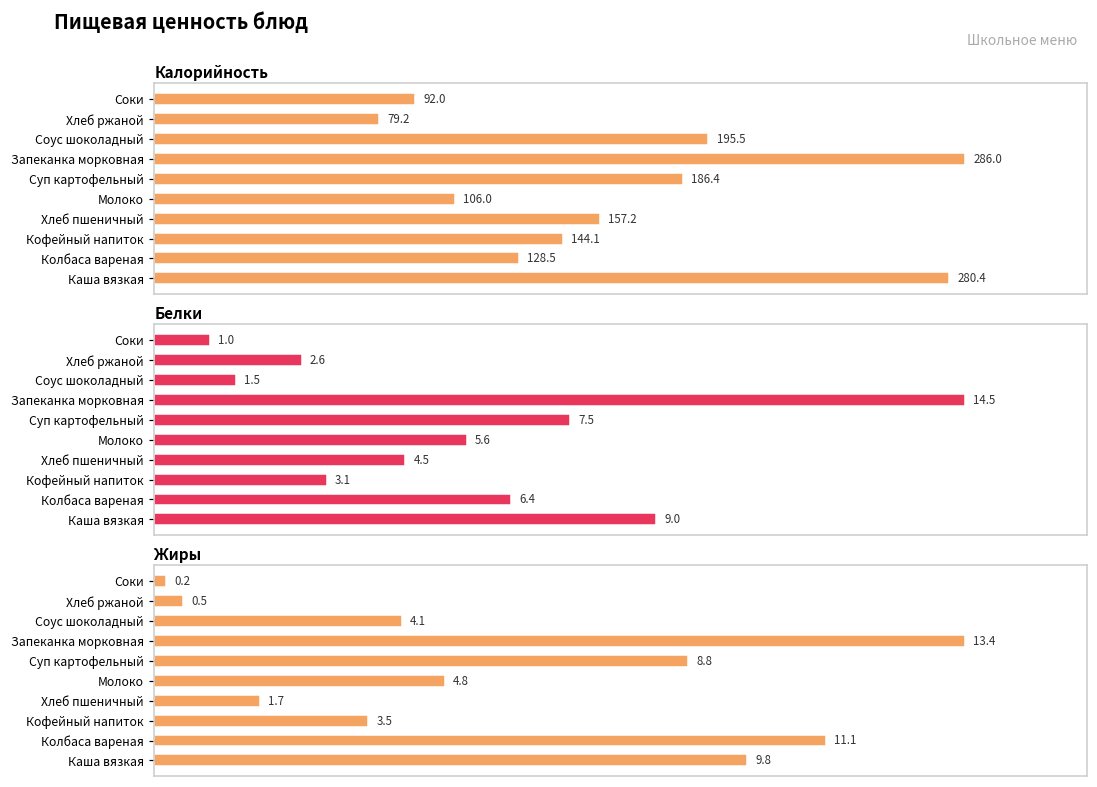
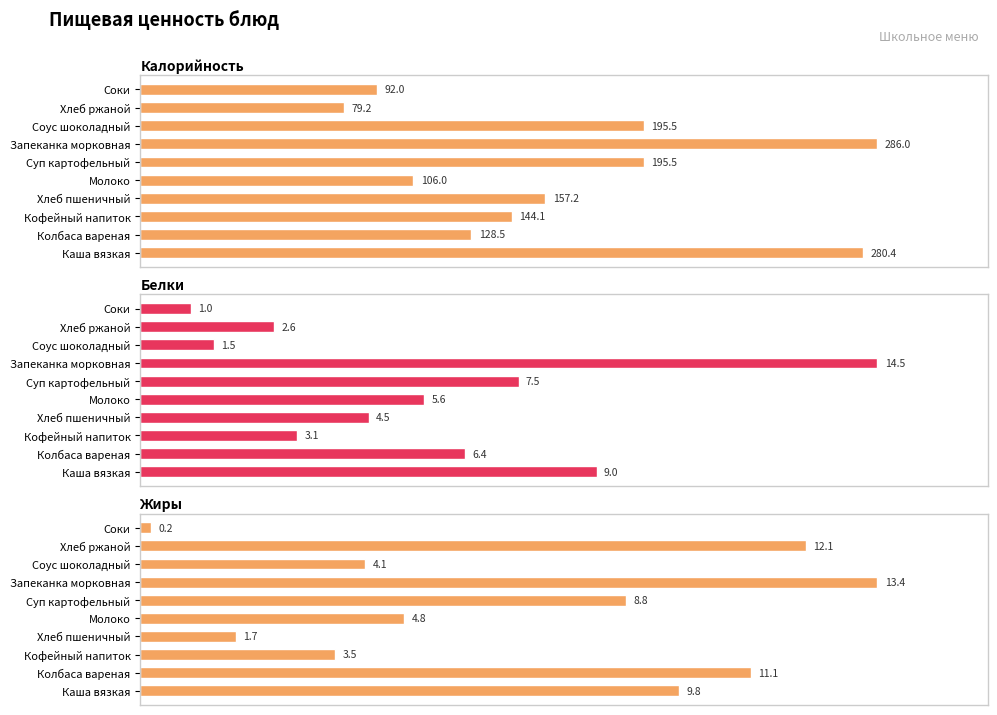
Калорийность, Суп картофельный: 186.4 -> 195.5
Жиры, Хлеб ржаной: 0.5 -> 12.1
